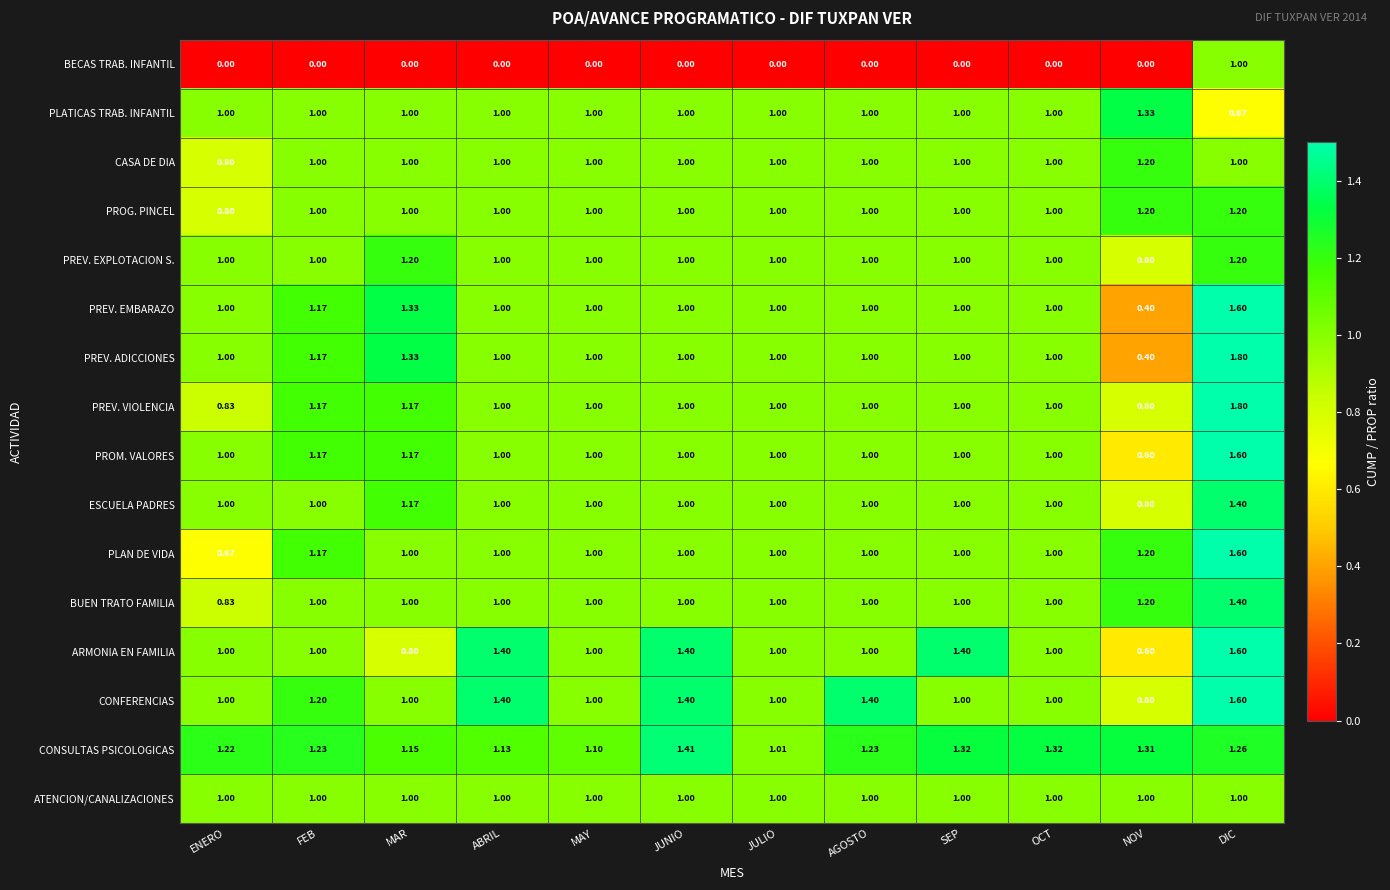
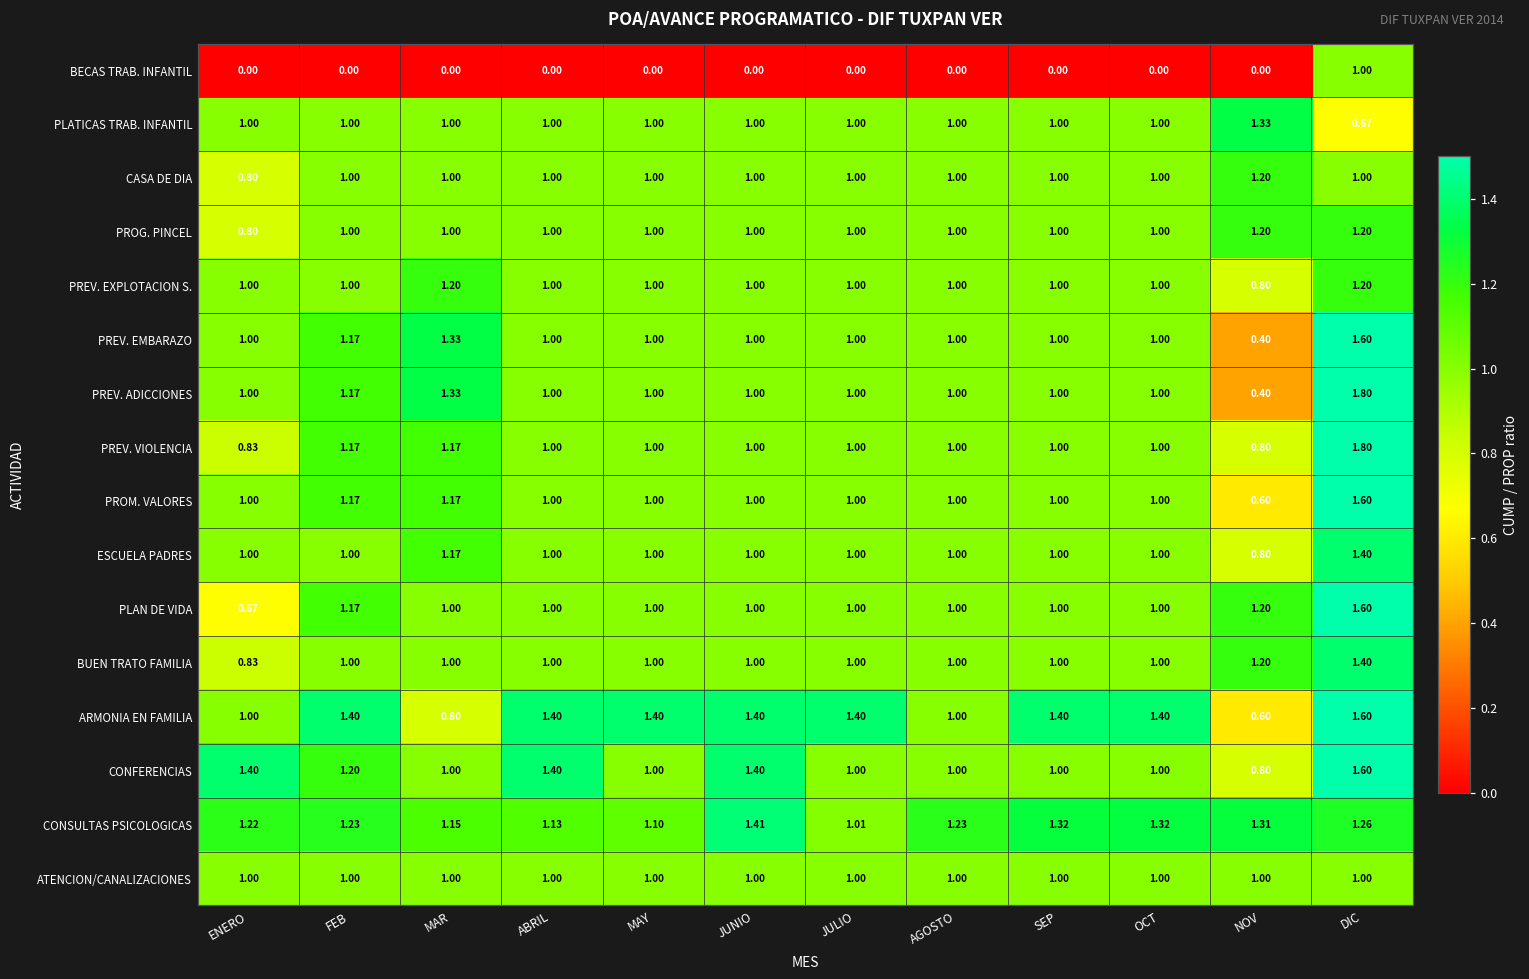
ARMONIA EN FAMILIA, FEB: 1.00 -> 1.40
ARMONIA EN FAMILIA, MAY: 1.00 -> 1.40
ARMONIA EN FAMILIA, JULIO: 1.00 -> 1.40
ARMONIA EN FAMILIA, OCT: 1.00 -> 1.40
CONFERENCIAS, ENERO: 1.00 -> 1.40
CONFERENCIAS, AGOSTO: 1.40 -> 1.00
